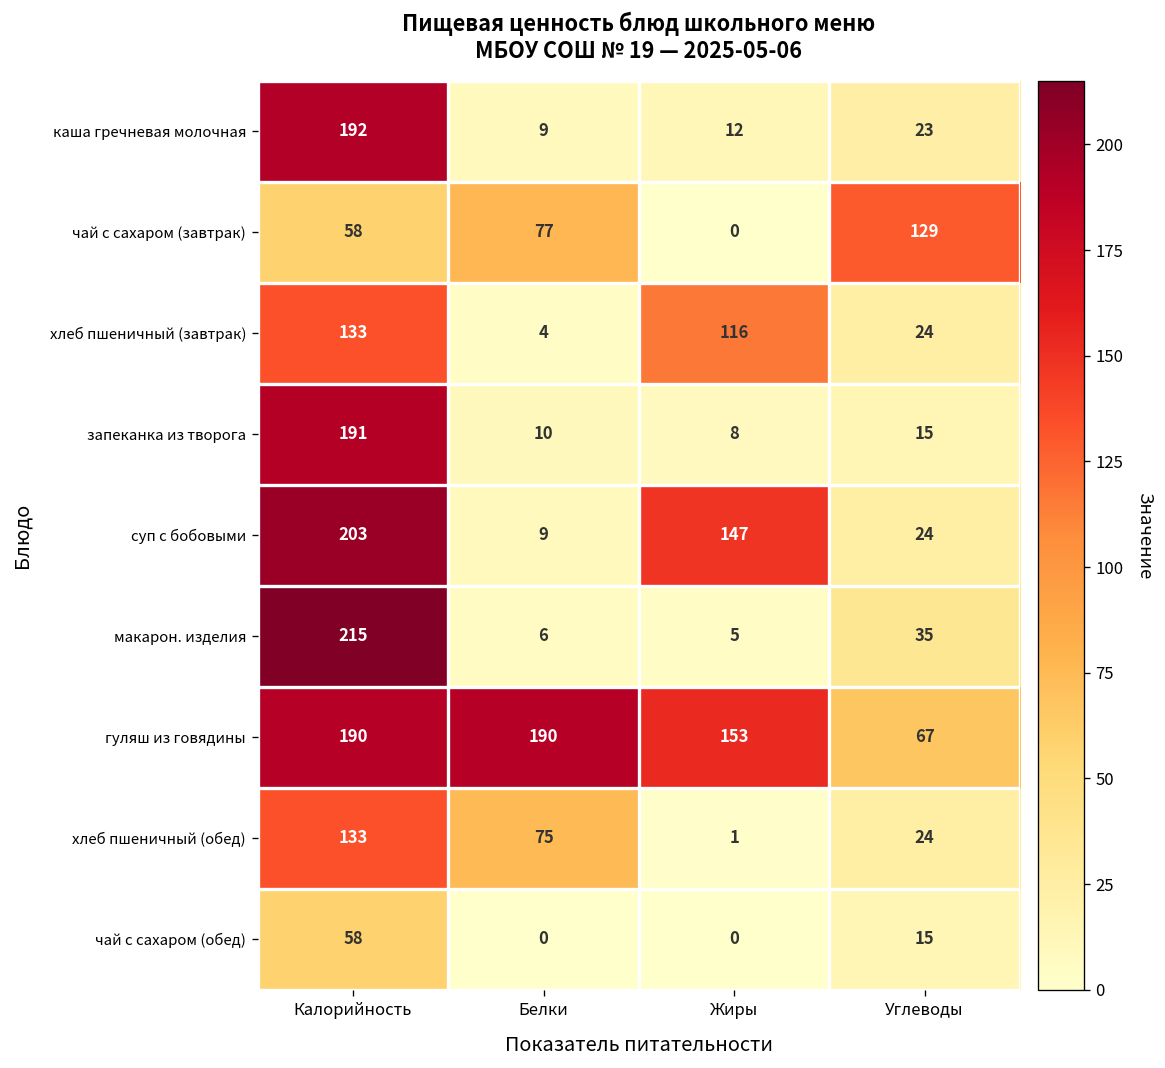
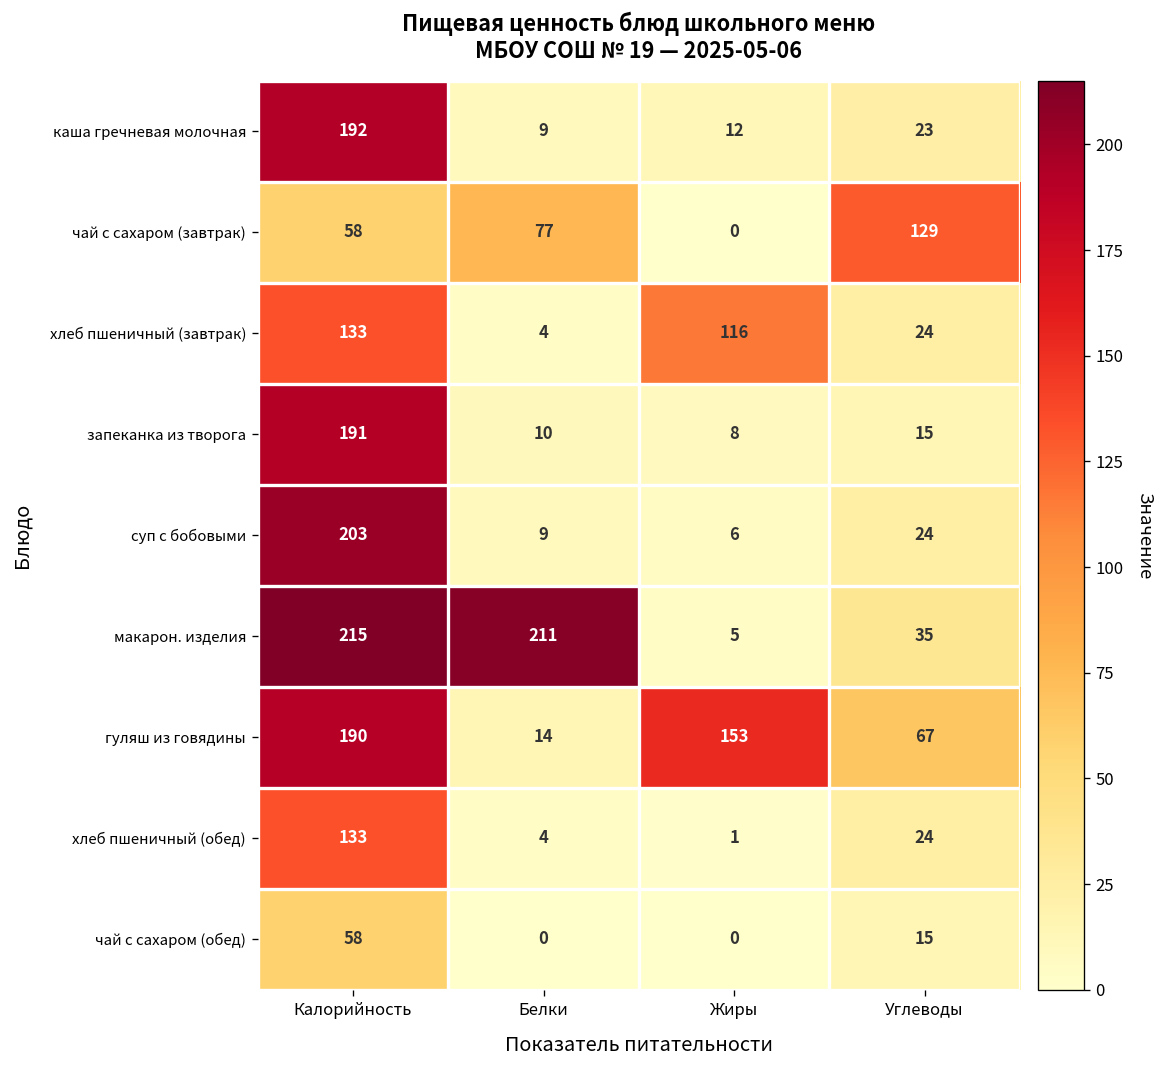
суп с бобовыми, Жиры: 147 -> 6
макарон. изделия, Белки: 6 -> 211
гуляш из говядины, Белки: 190 -> 14
хлеб пшеничный (обед), Белки: 75 -> 4
